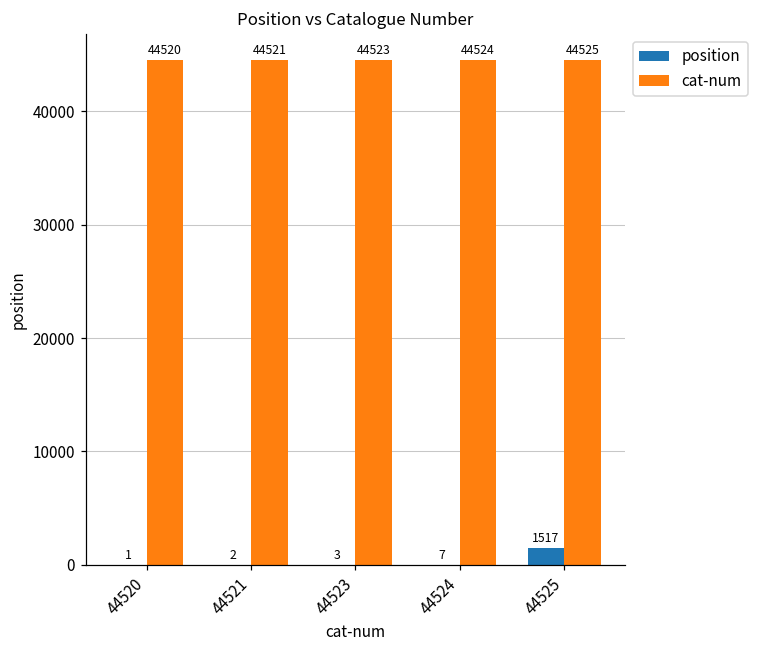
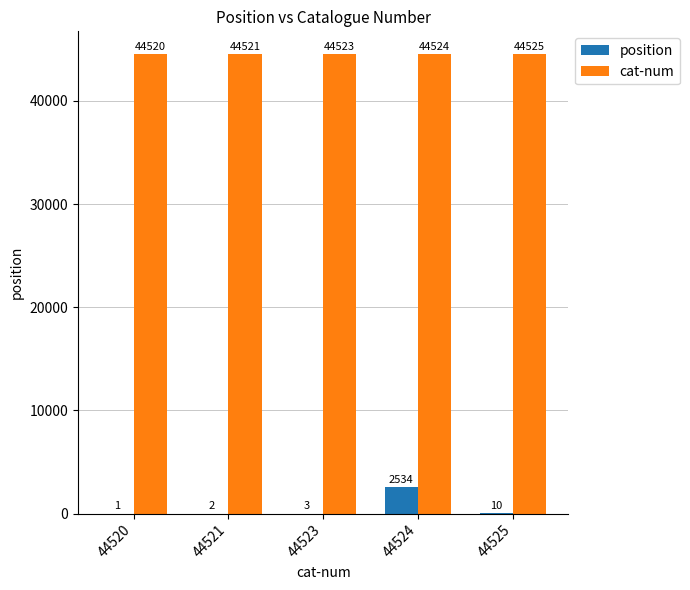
position, 44524: 7 -> 2534
position, 44525: 1517 -> 10
